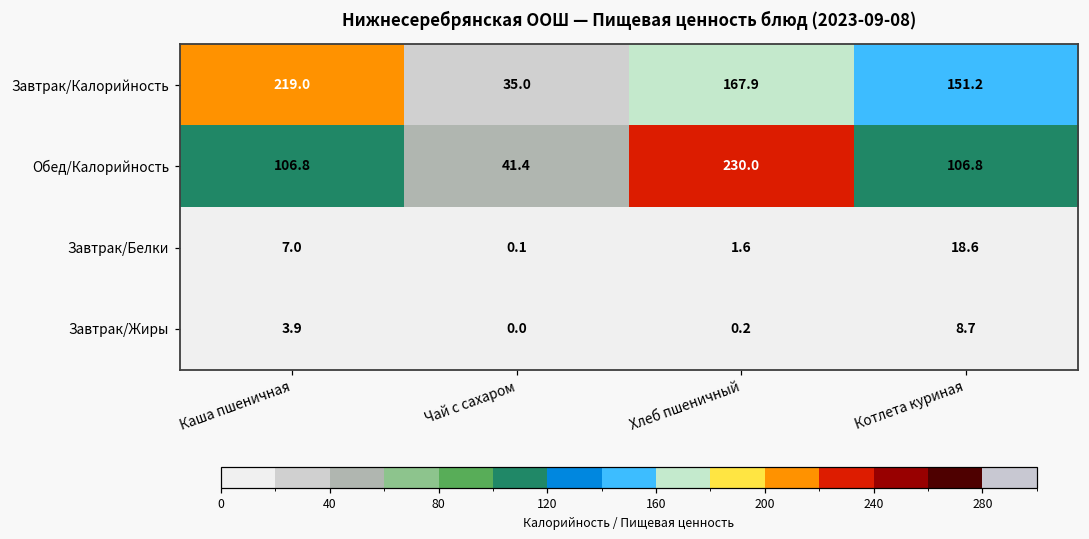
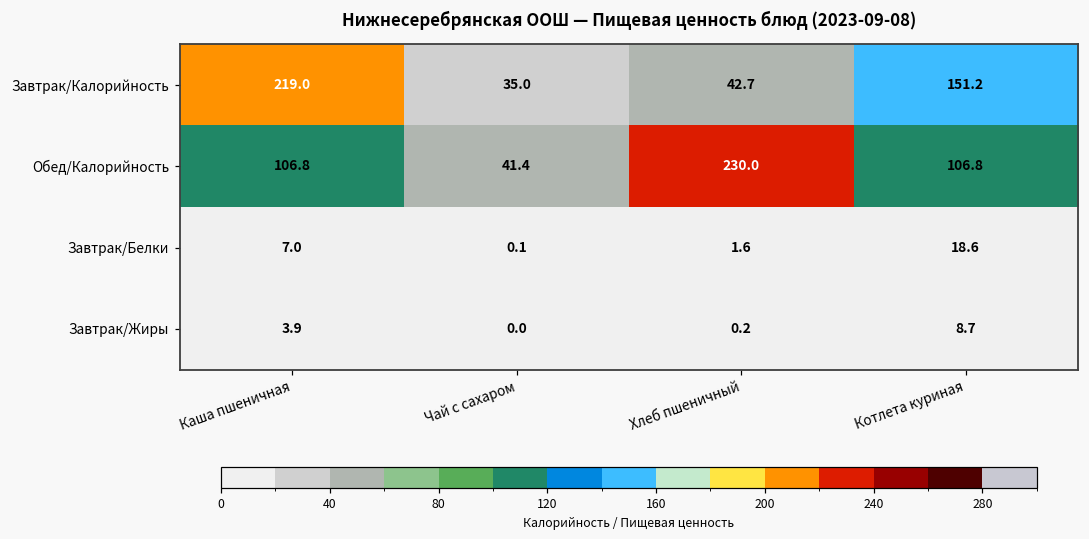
Завтрак/Калорийность, Хлеб пшеничный: 167.9 -> 42.7
